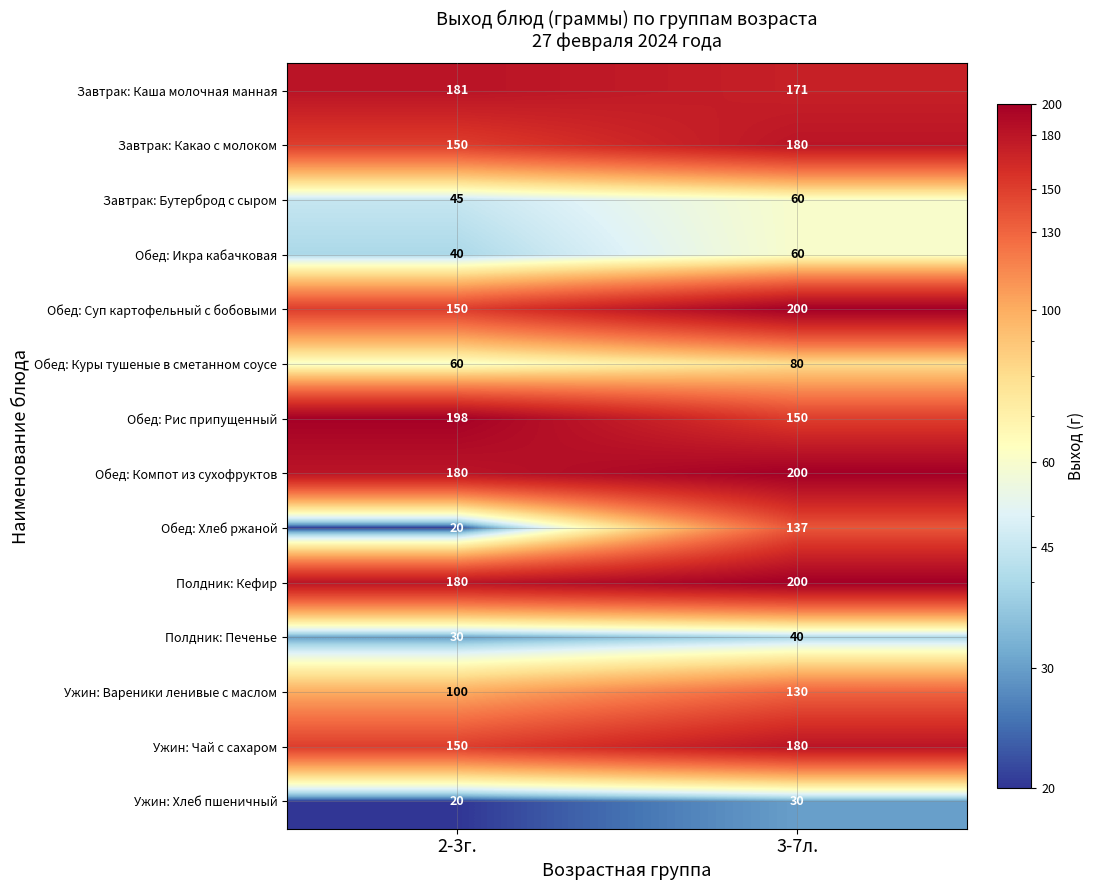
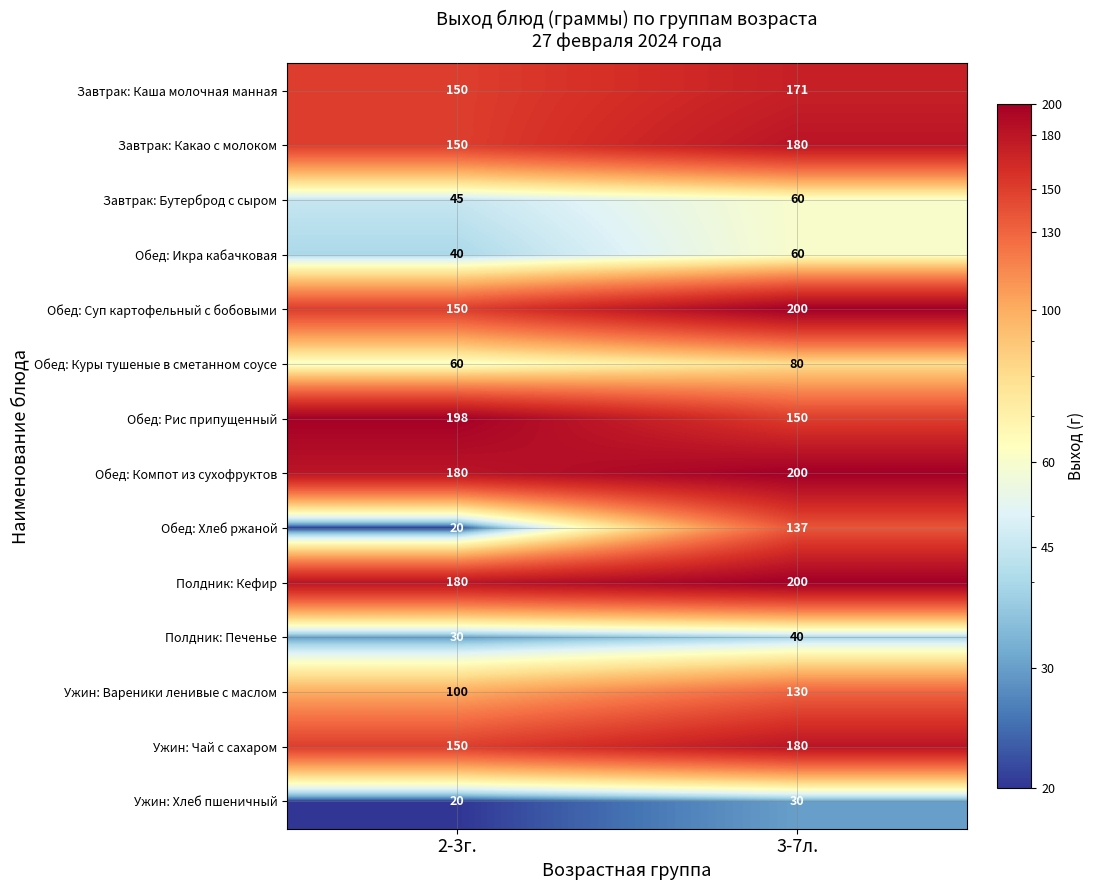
Завтрак: Каша молочная манная, 2-3г.: 181 -> 150
